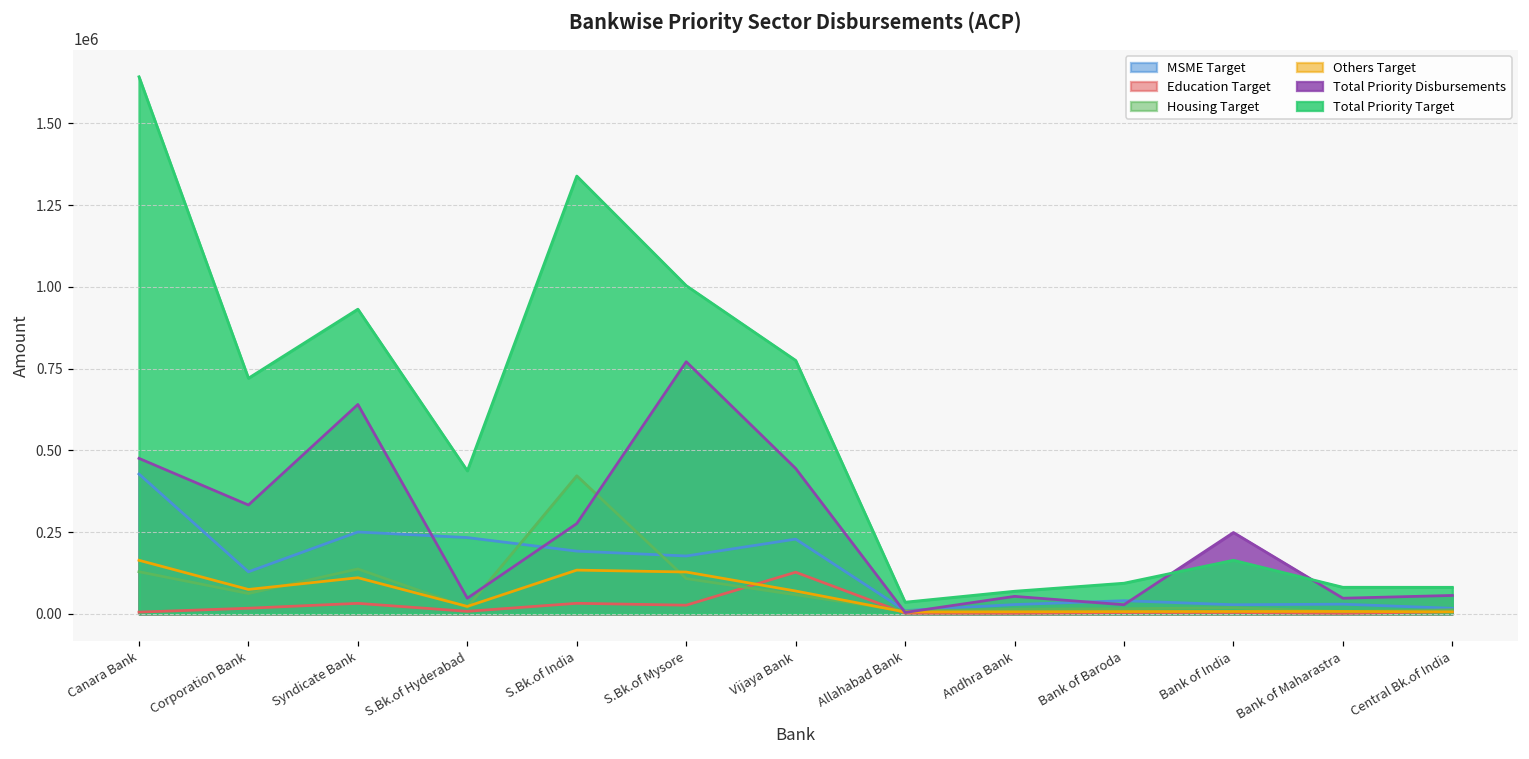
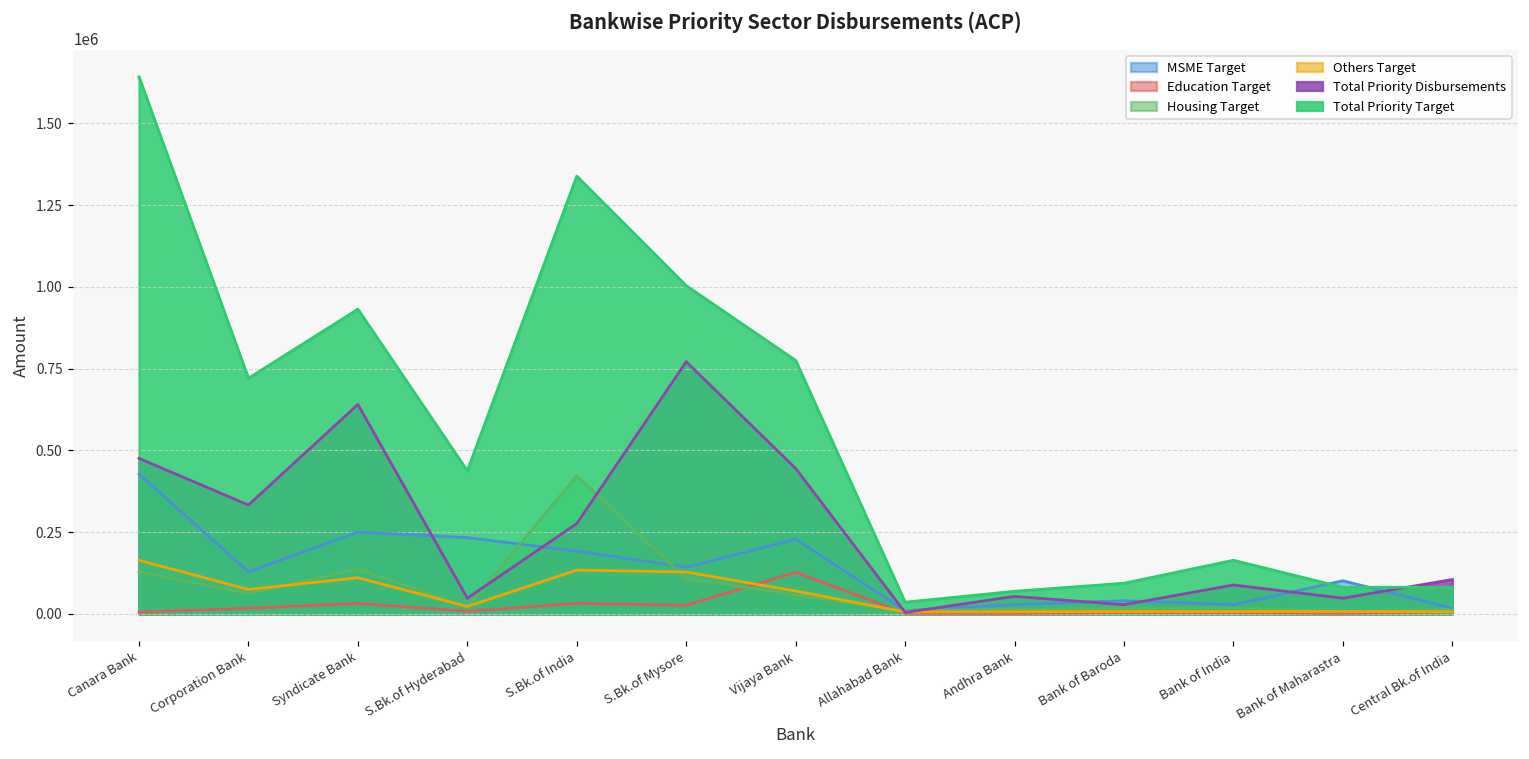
MSME Target, S.Bk.of Mysore: 180000 -> 140000
Total Priority Disbursements, Bank of India: 250000 -> 90000
MSME Target, Bank of Maharastra: 30000 -> 100000
Total Priority Disbursements, Central Bk.of India: 60000 -> 100000
